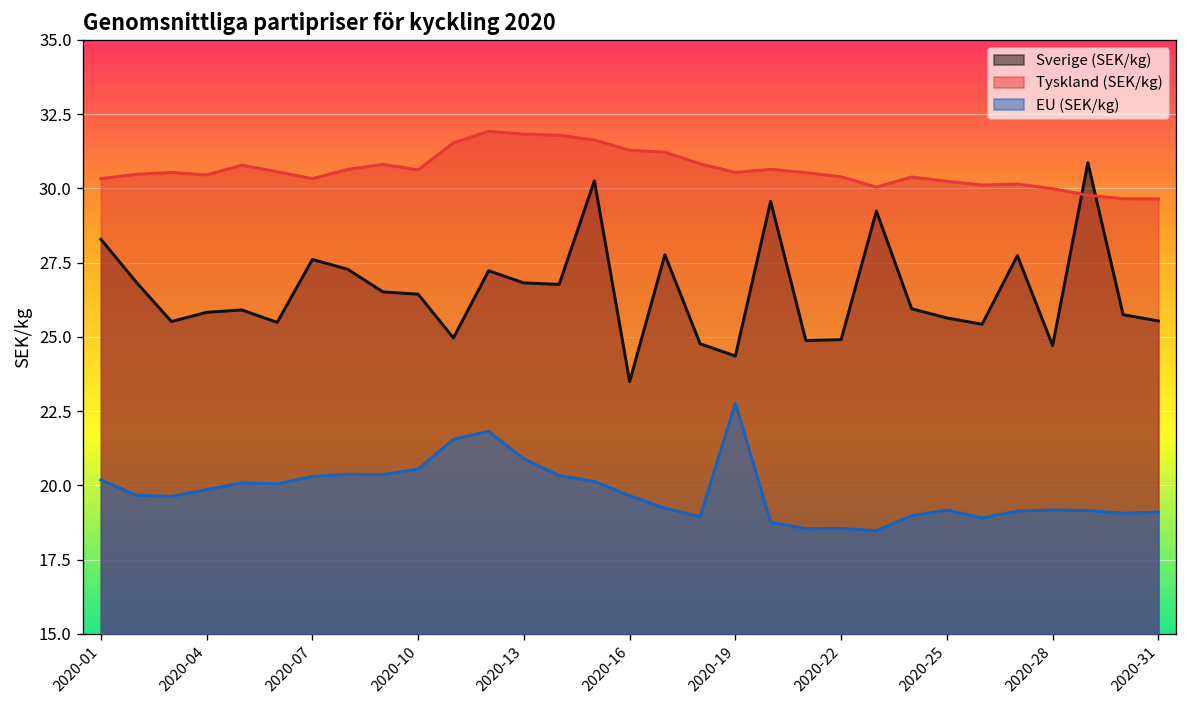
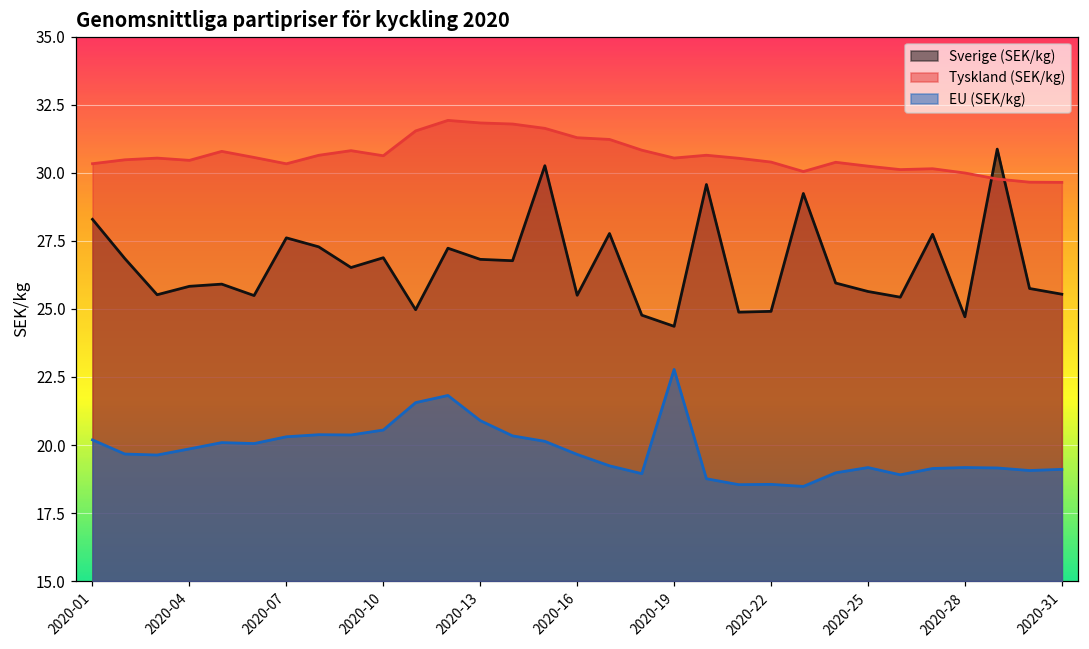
Sverige (SEK/kg), 2020-10: 26.4 -> 26.9
Sverige (SEK/kg), 2020-16: 23.5 -> 25.5
